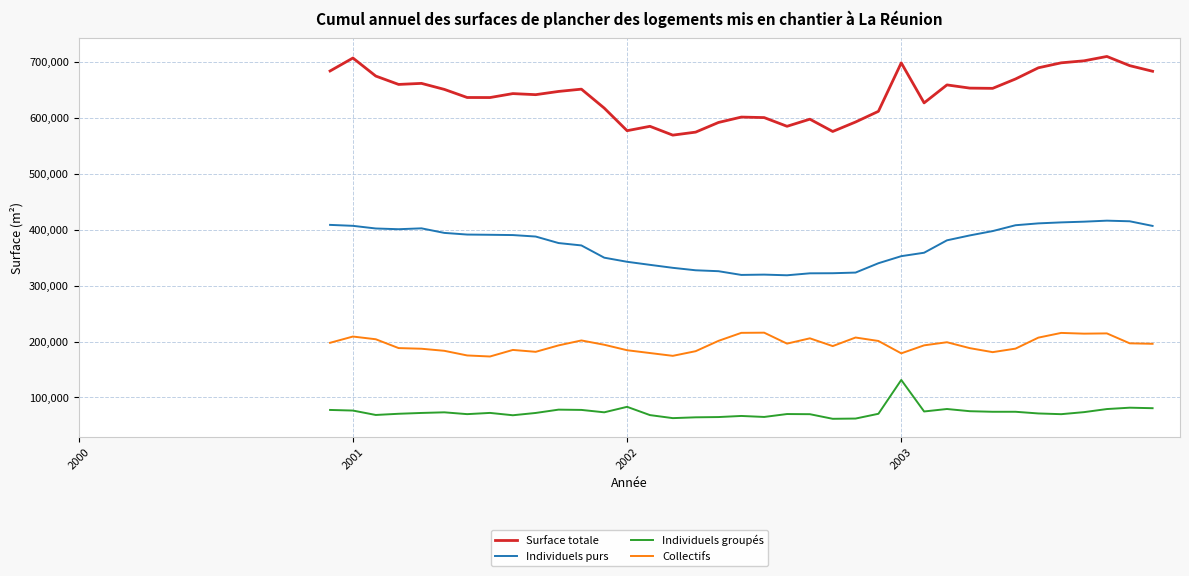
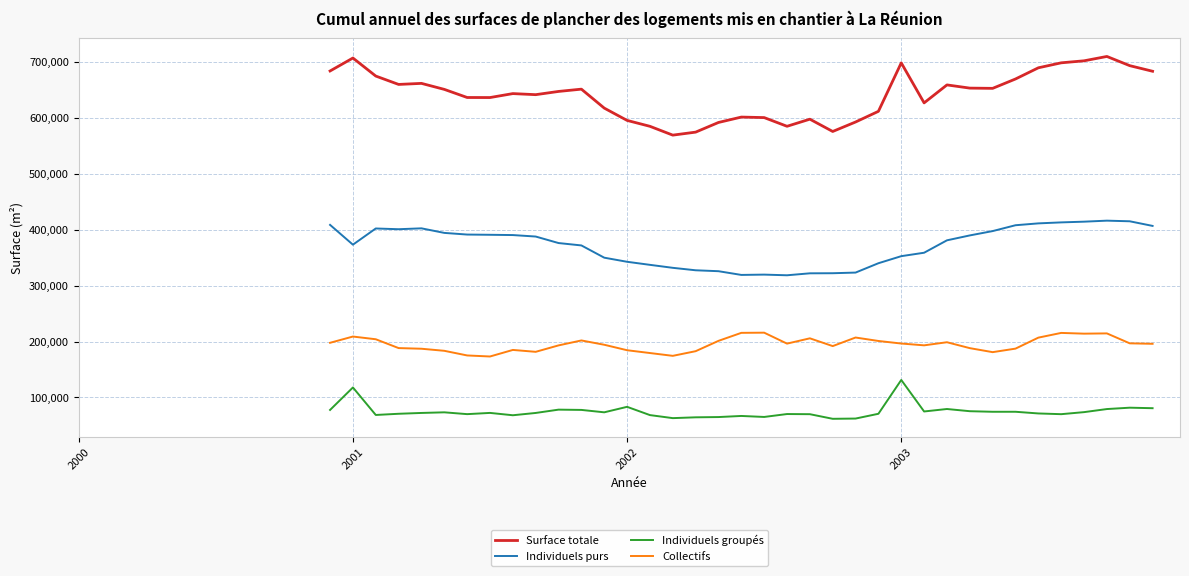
Individuels purs, 2001: 410,000 -> 370,000
Individuels groupés, 2001: 80,000 -> 120,000
Surface totale, 2002: 580,000 -> 600,000
Collectifs, 2003: 180,000 -> 200,000
